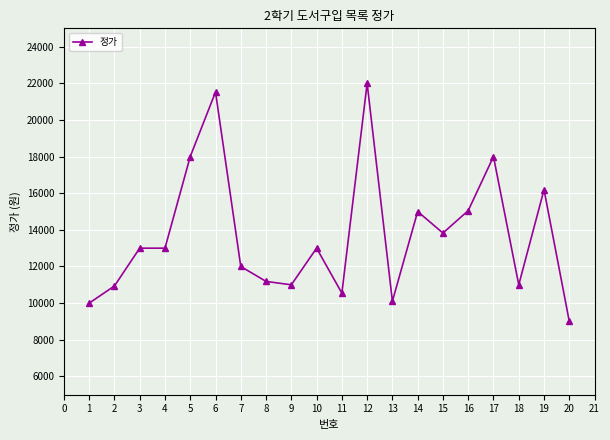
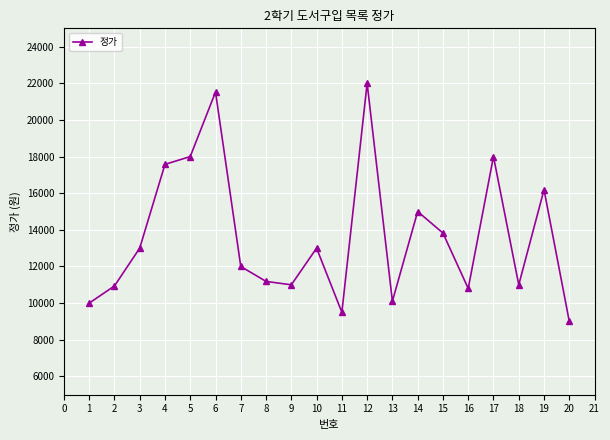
4: 13000 -> 17600
11: 10500 -> 9500
16: 15000 -> 10800
